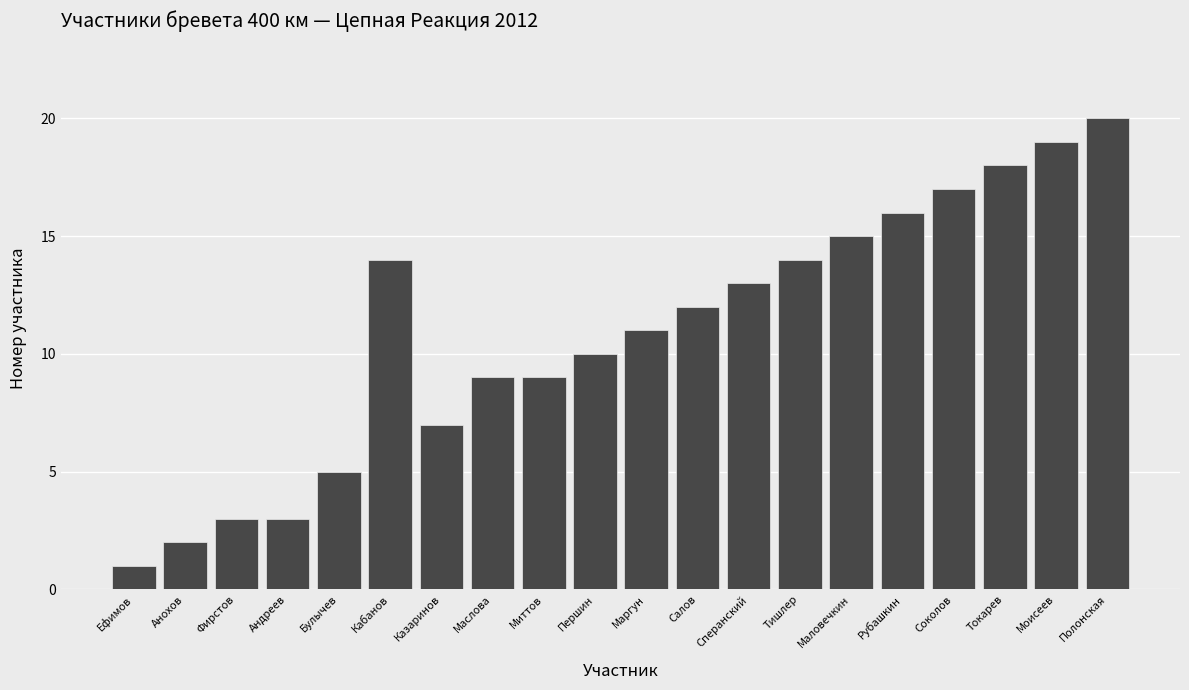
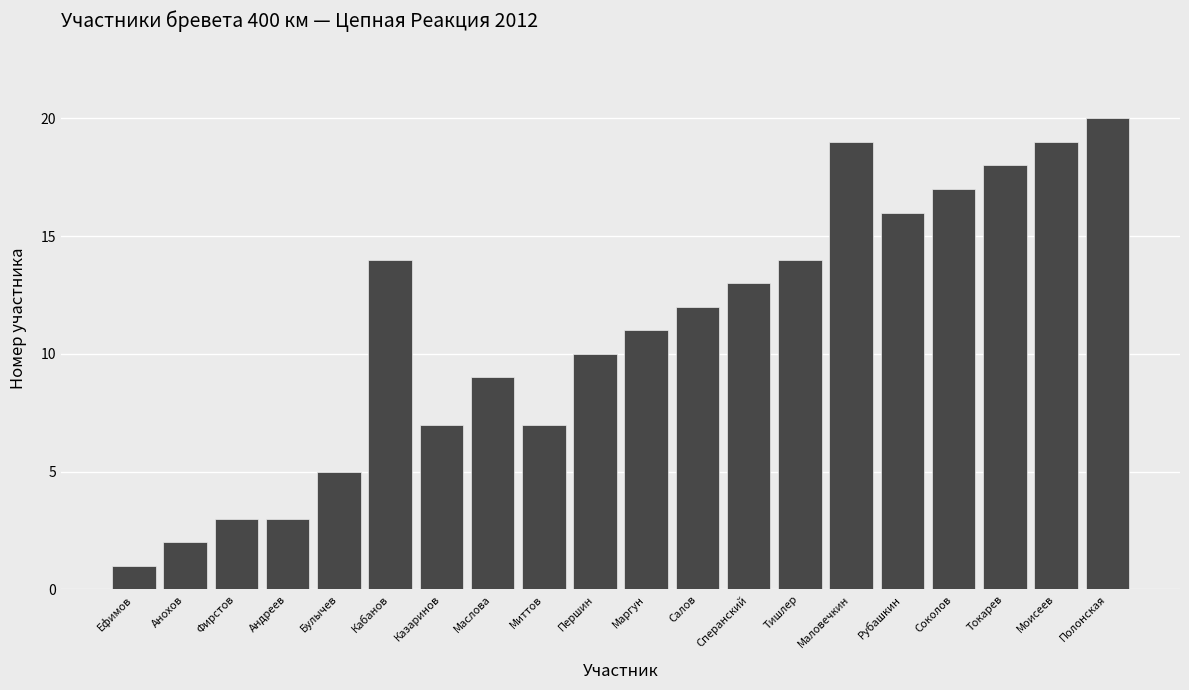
Миттов: 9 -> 7
Маловечкин: 15 -> 19
